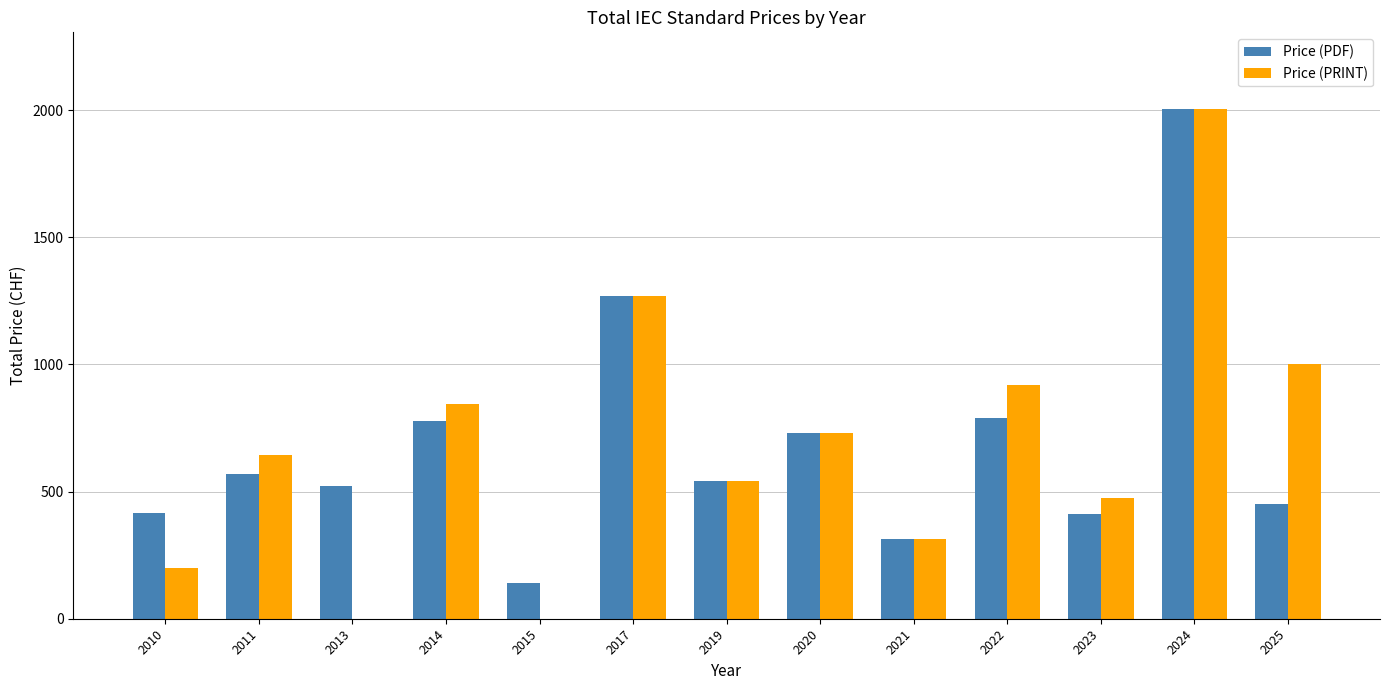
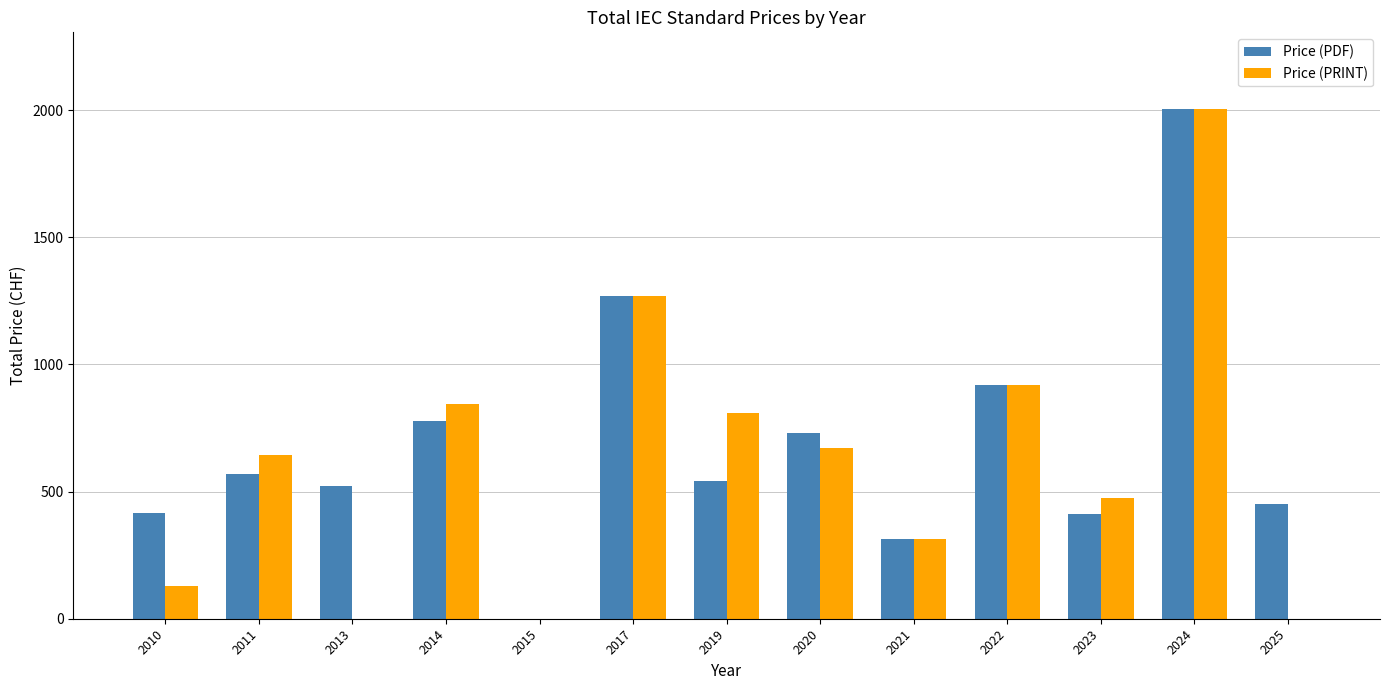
Price (PRINT), 2010: 200 -> 130
Price (PDF), 2015: 140 -> 0
Price (PRINT), 2019: 540 -> 810
Price (PRINT), 2020: 730 -> 670
Price (PDF), 2022: 790 -> 920
Price (PRINT), 2025: 1000 -> 0
